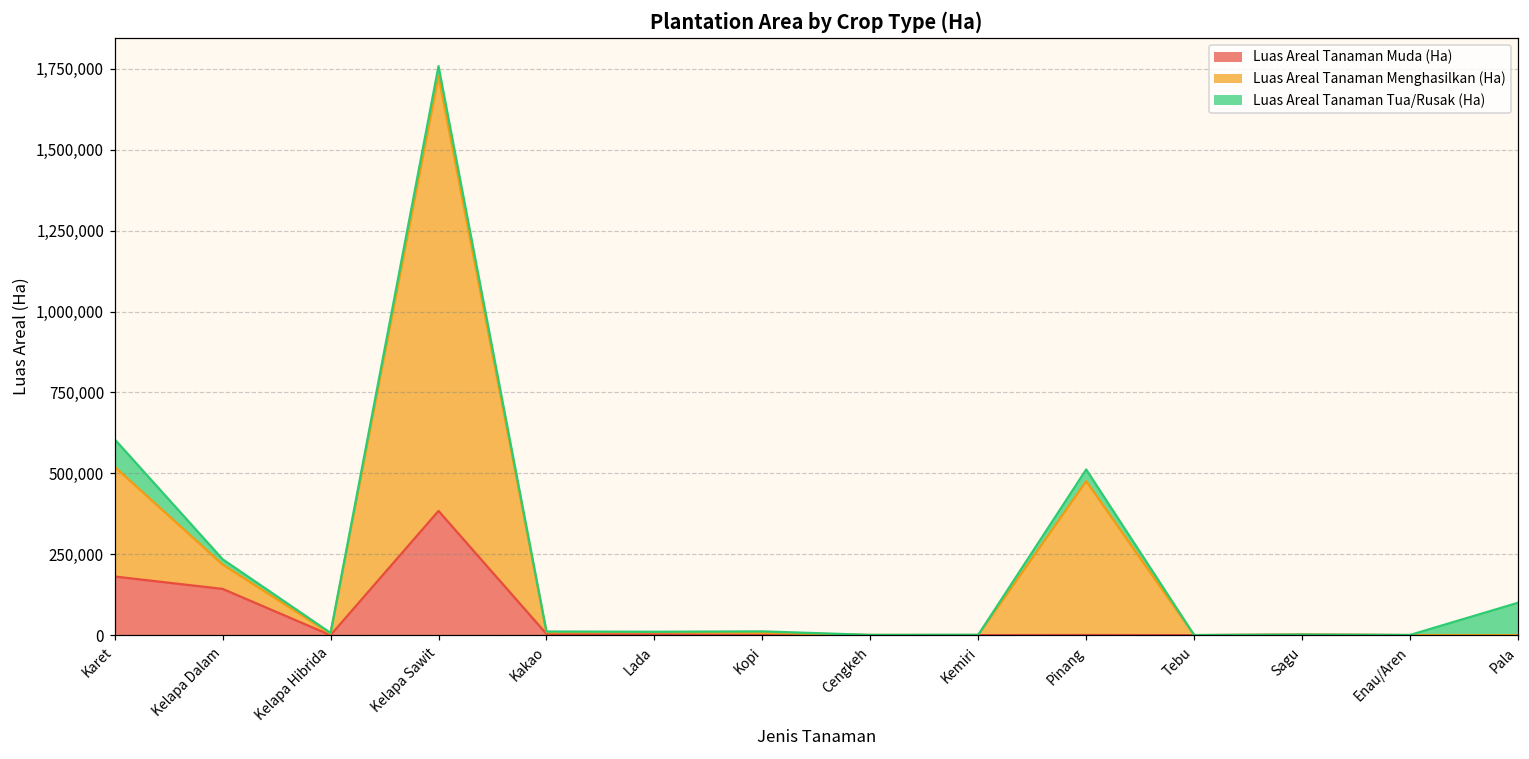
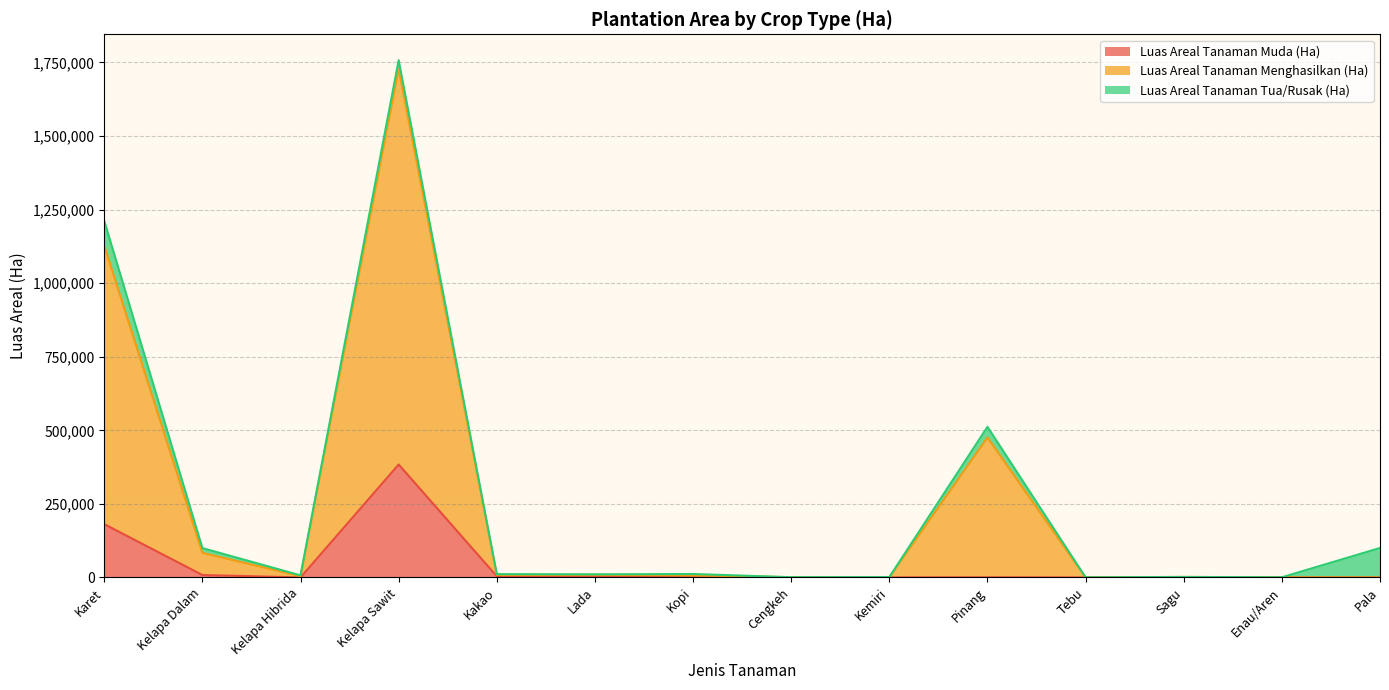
Luas Areal Tanaman Menghasilkan (Ha), Karet: 340,000 -> 950,000
Luas Areal Tanaman Muda (Ha), Kelapa Dalam: 140,000 -> 10,000
